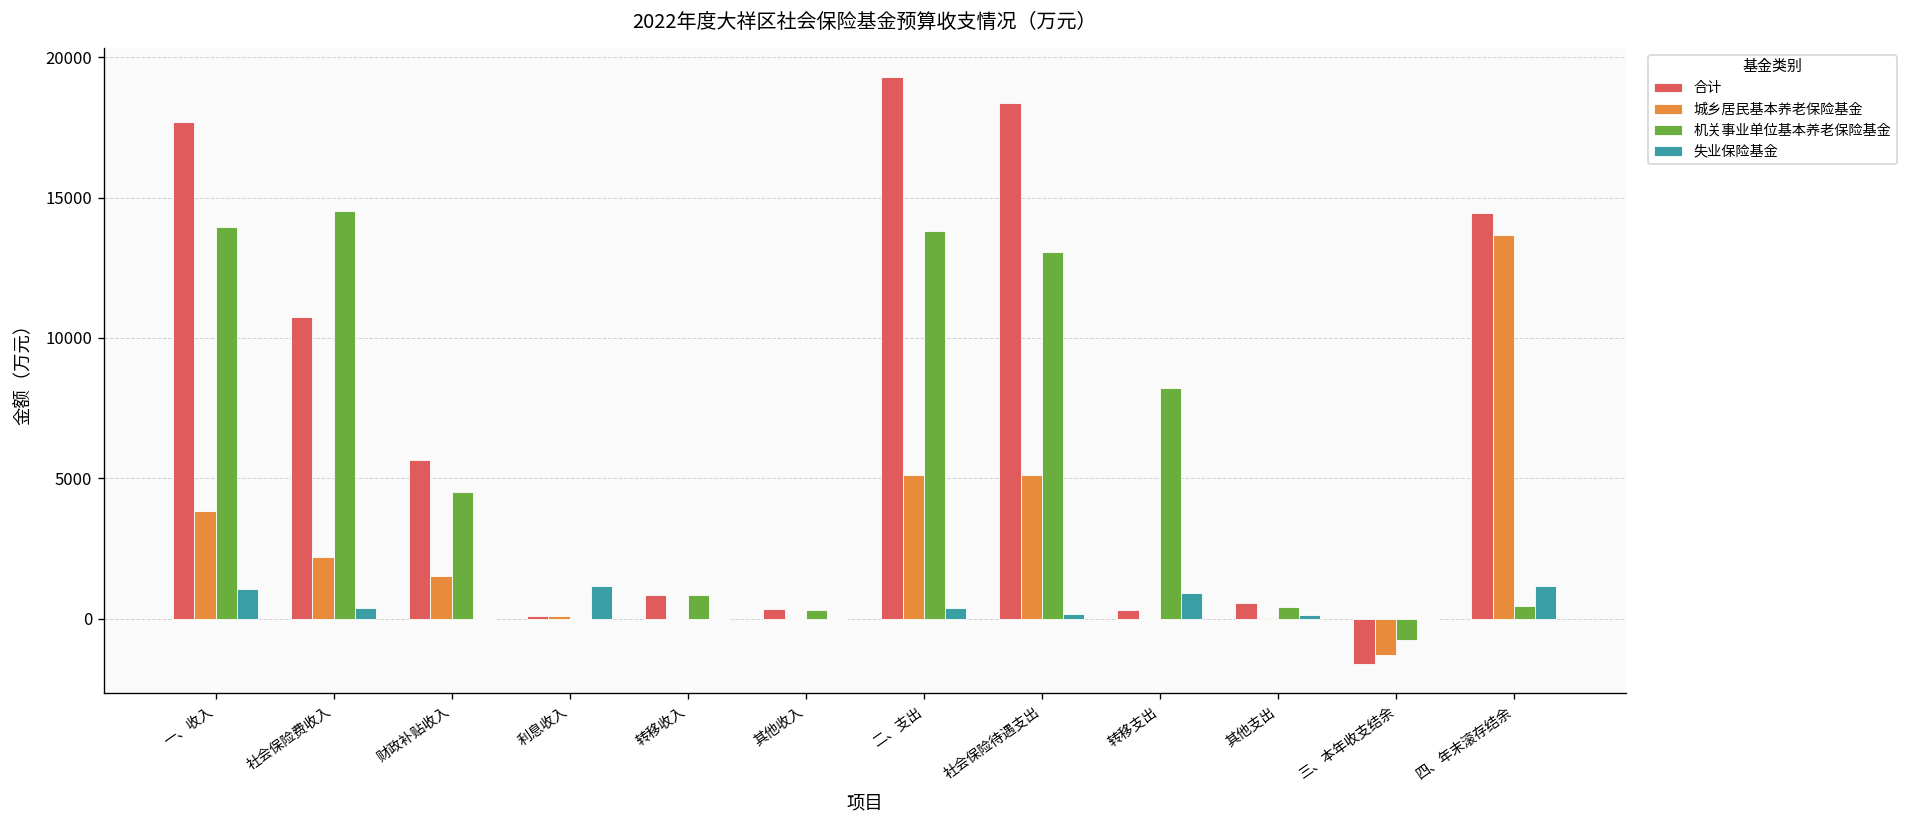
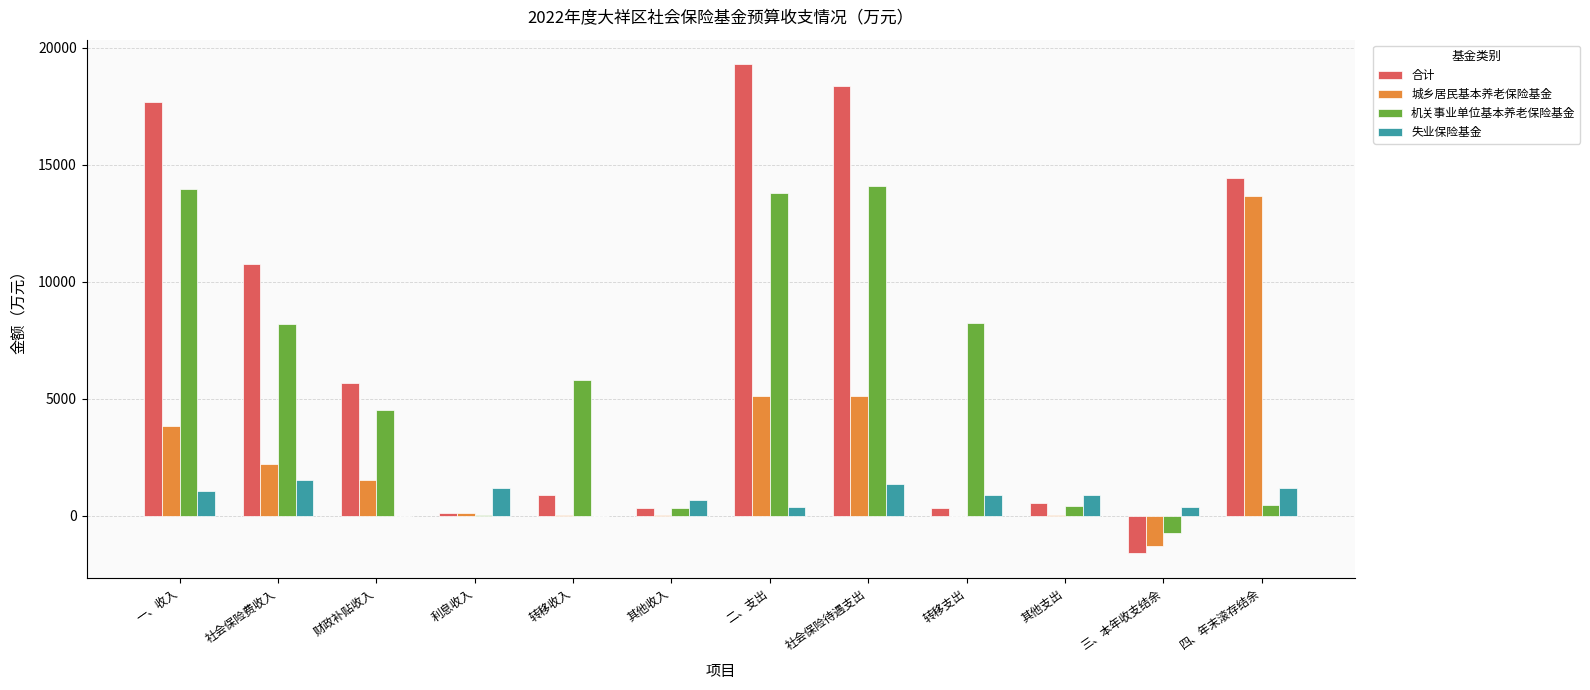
机关事业单位基本养老保险基金, 社会保险费收入: 14500 -> 8200
失业保险基金, 社会保险费收入: 400 -> 1500
机关事业单位基本养老保险基金, 转移收入: 900 -> 5800
失业保险基金, 其他收入: 0 -> 700
机关事业单位基本养老保险基金, 社会保险待遇支出: 13100 -> 14100
失业保险基金, 社会保险待遇支出: 200 -> 1300
失业保险基金, 其他支出: 100 -> 900
失业保险基金, 三、本年收支结余: 0 -> 400
